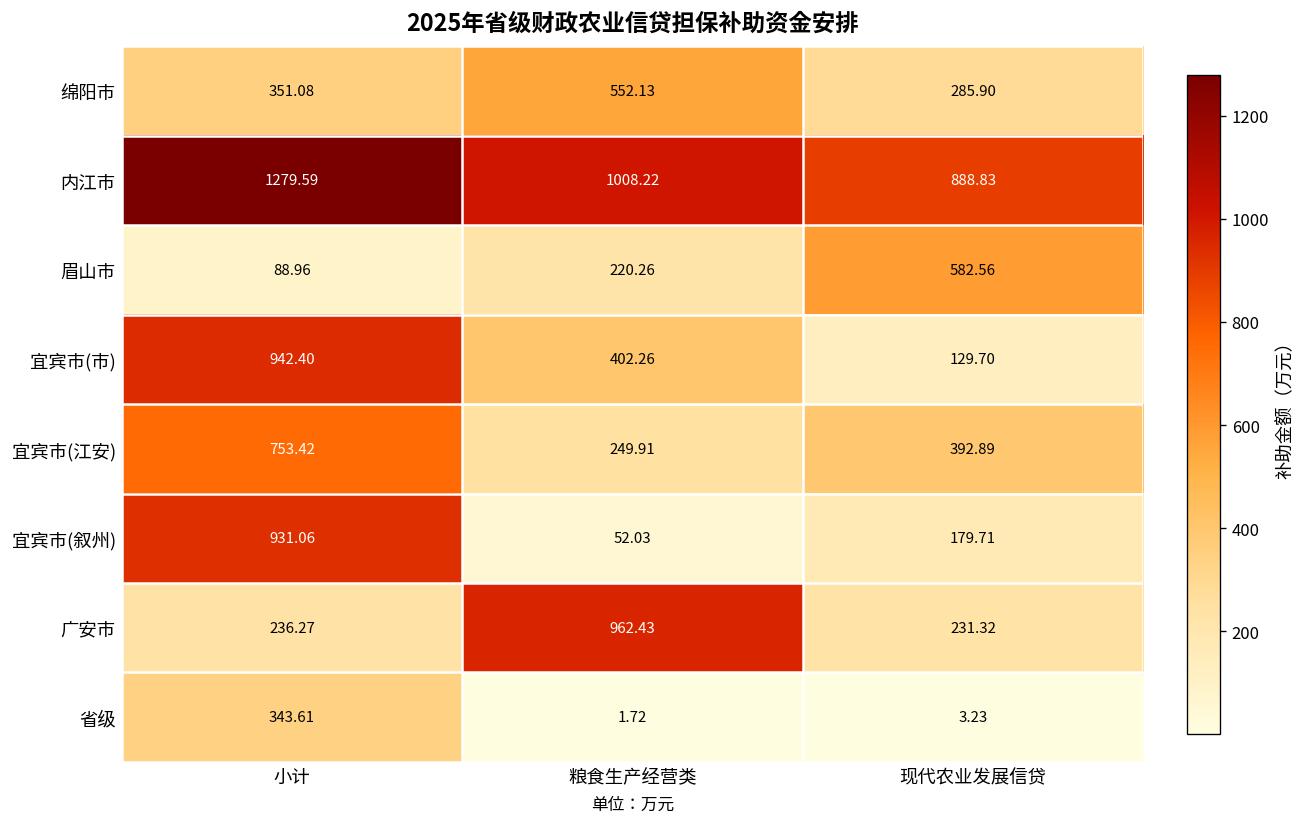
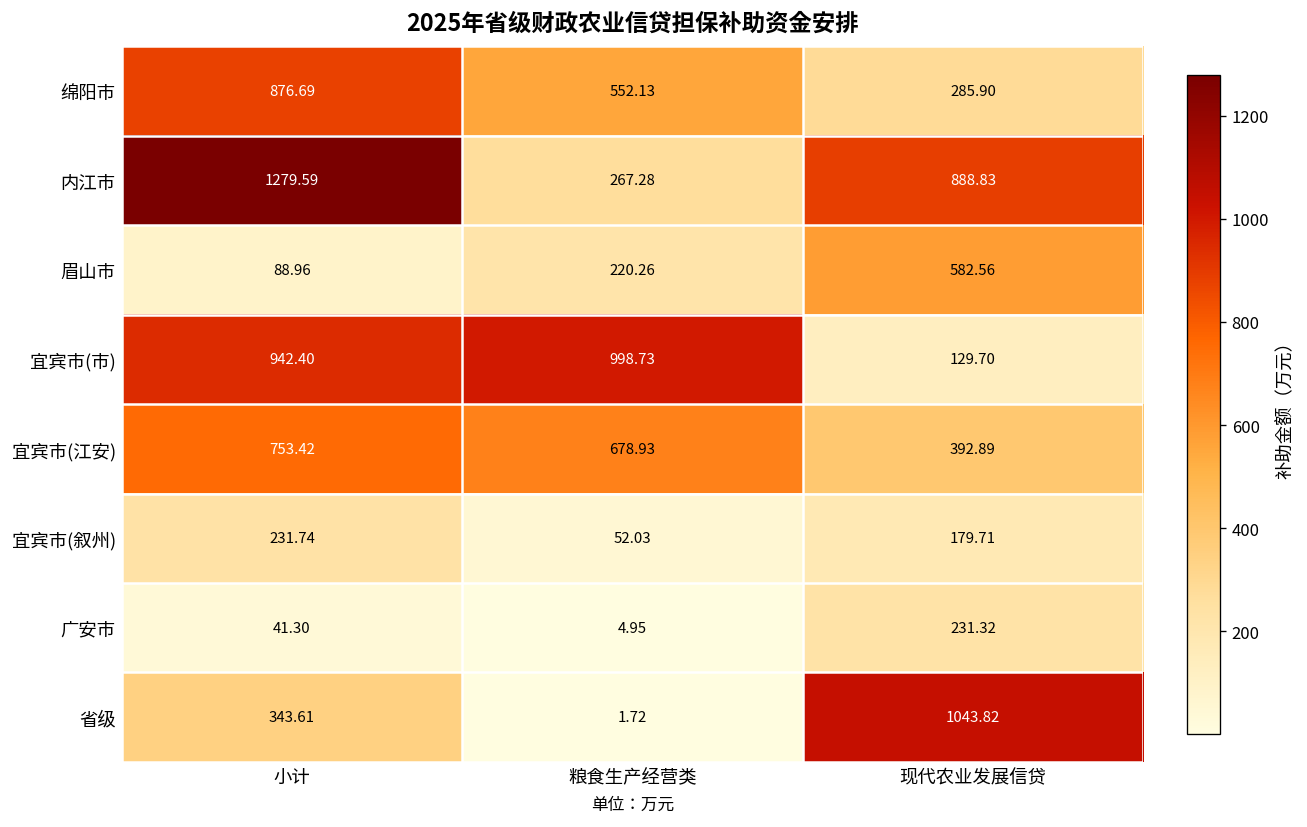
绵阳市, 小计: 351.08 -> 876.69
内江市, 粮食生产经营类: 1008.22 -> 267.28
宜宾市(市), 粮食生产经营类: 402.26 -> 998.73
宜宾市(江安), 粮食生产经营类: 249.91 -> 678.93
宜宾市(叙州), 小计: 931.06 -> 231.74
广安市, 小计: 236.27 -> 41.30
广安市, 粮食生产经营类: 962.43 -> 4.95
省级, 现代农业发展信贷: 3.23 -> 1043.82
